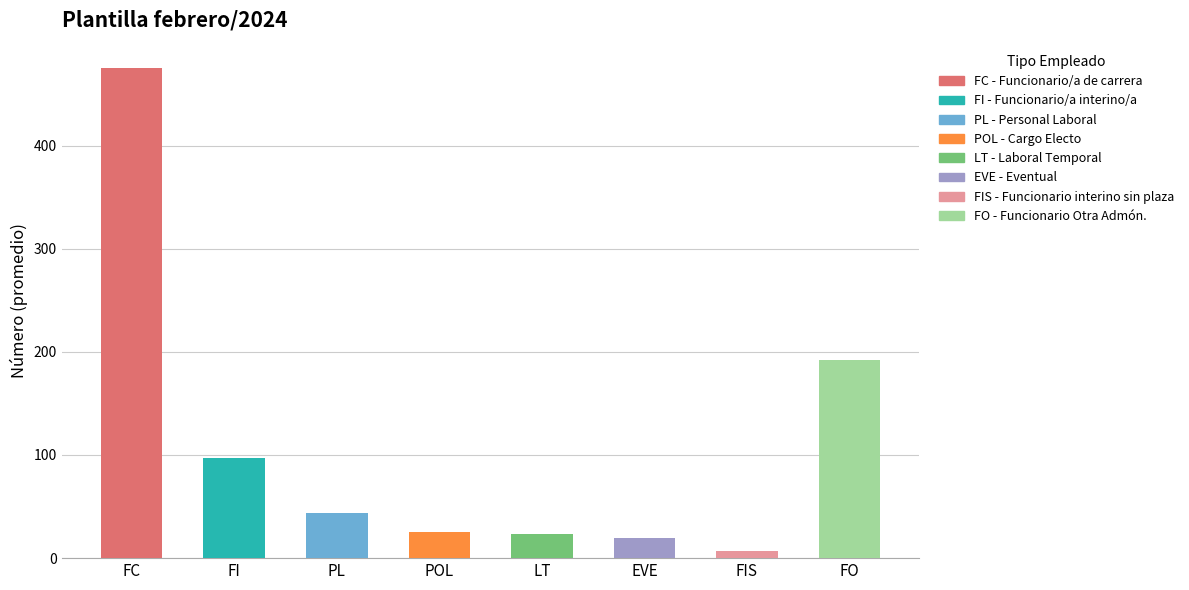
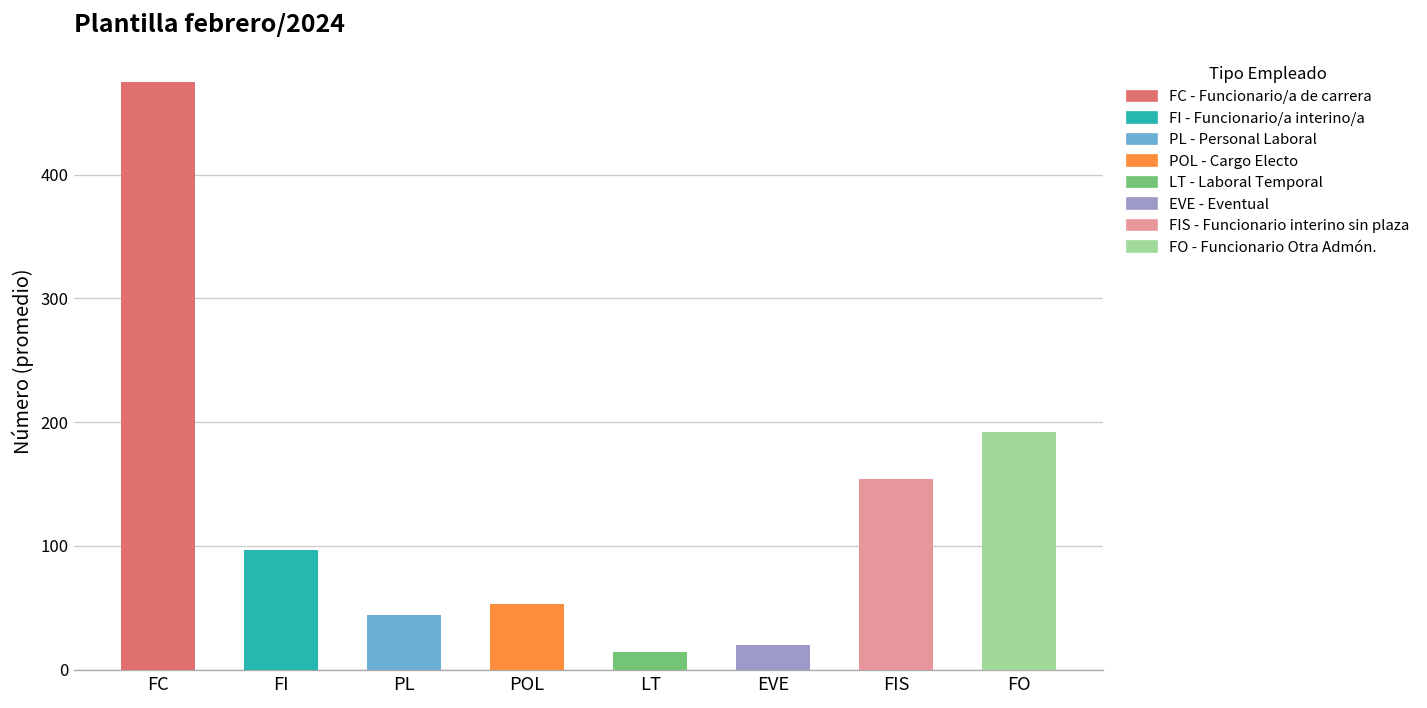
POL: 25 -> 53
LT: 23 -> 14
FIS: 7 -> 154
